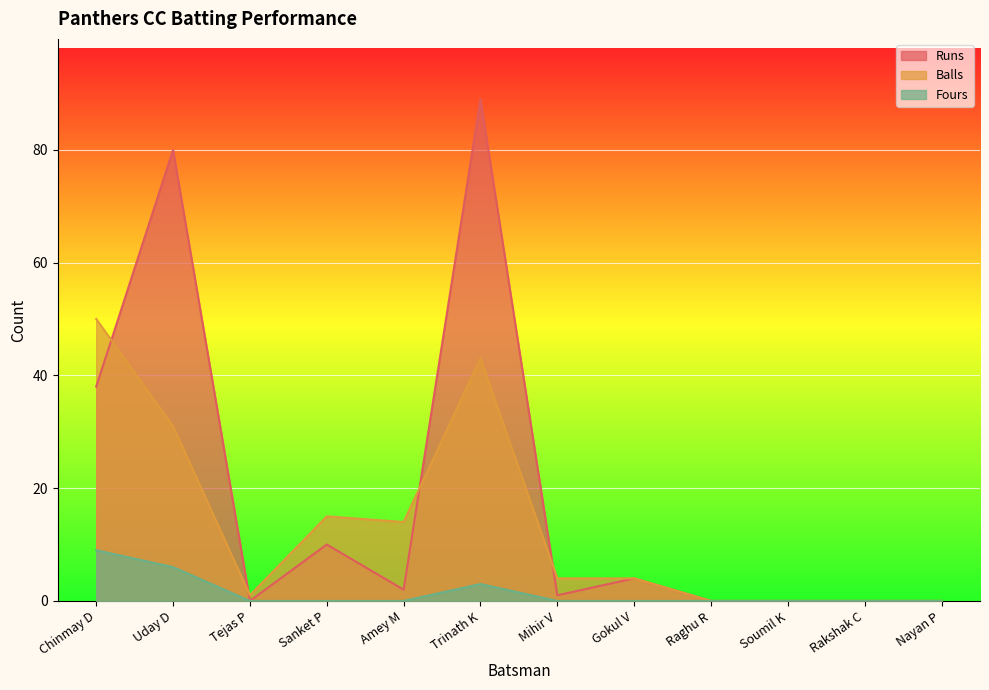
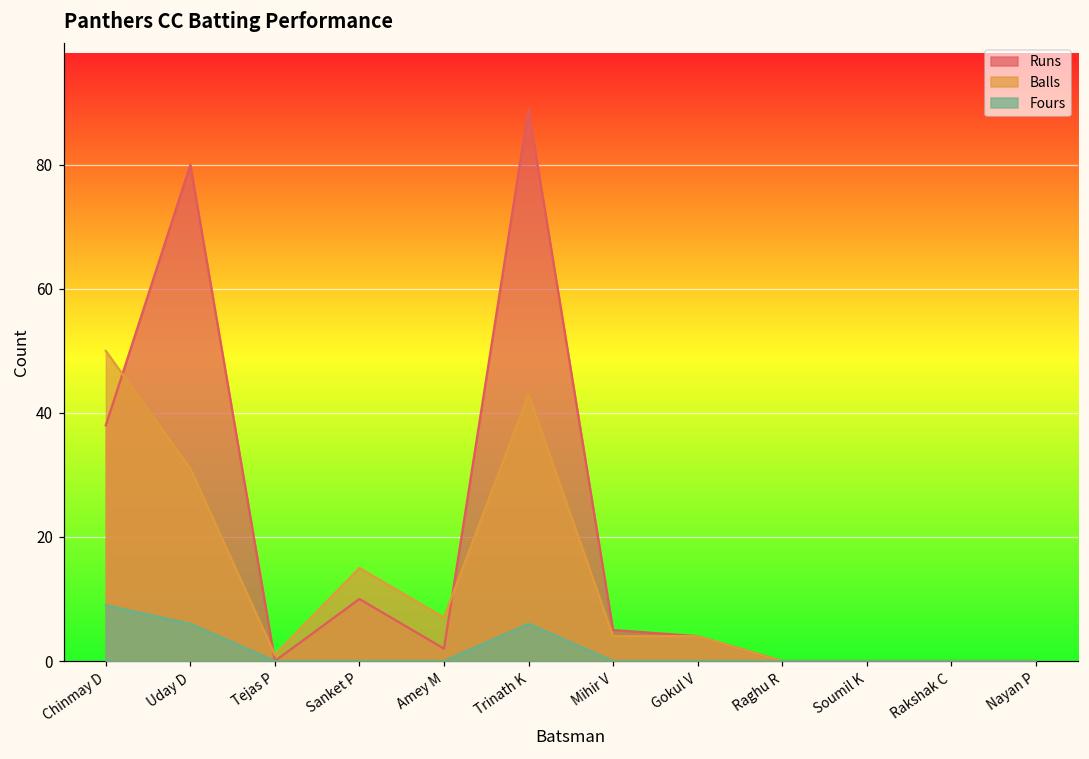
Balls, Amey M: 14 -> 7
Fours, Trinath K: 3 -> 6
Runs, Mihir V: 1 -> 5
